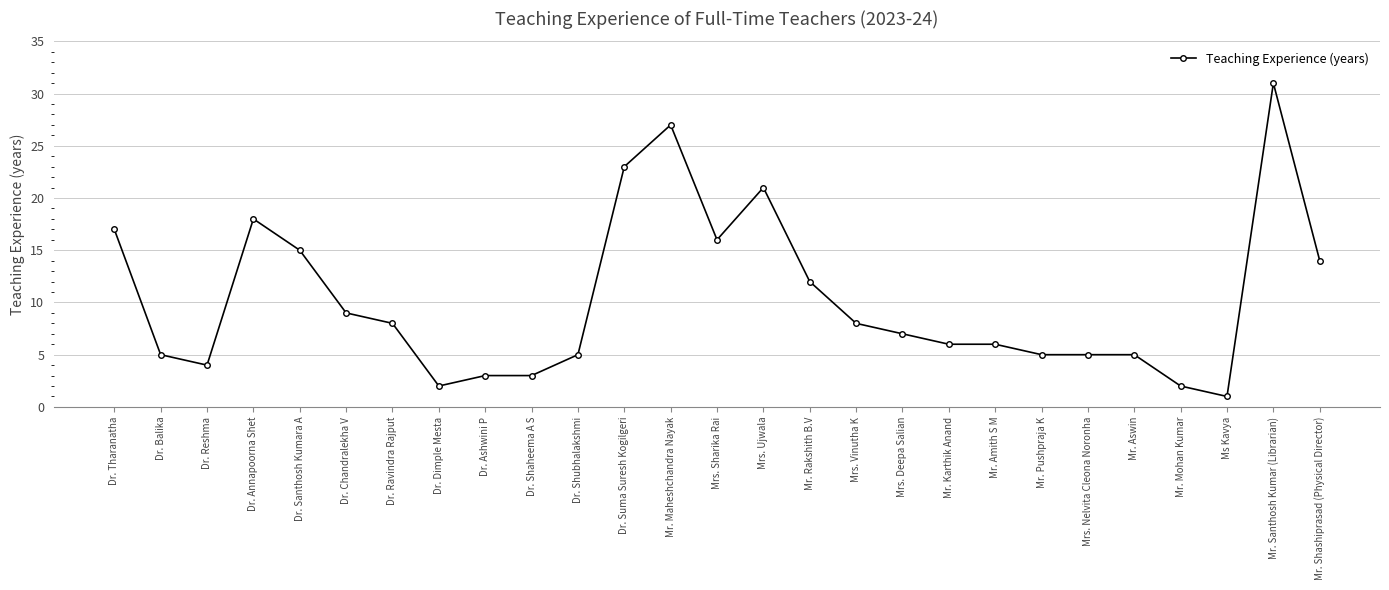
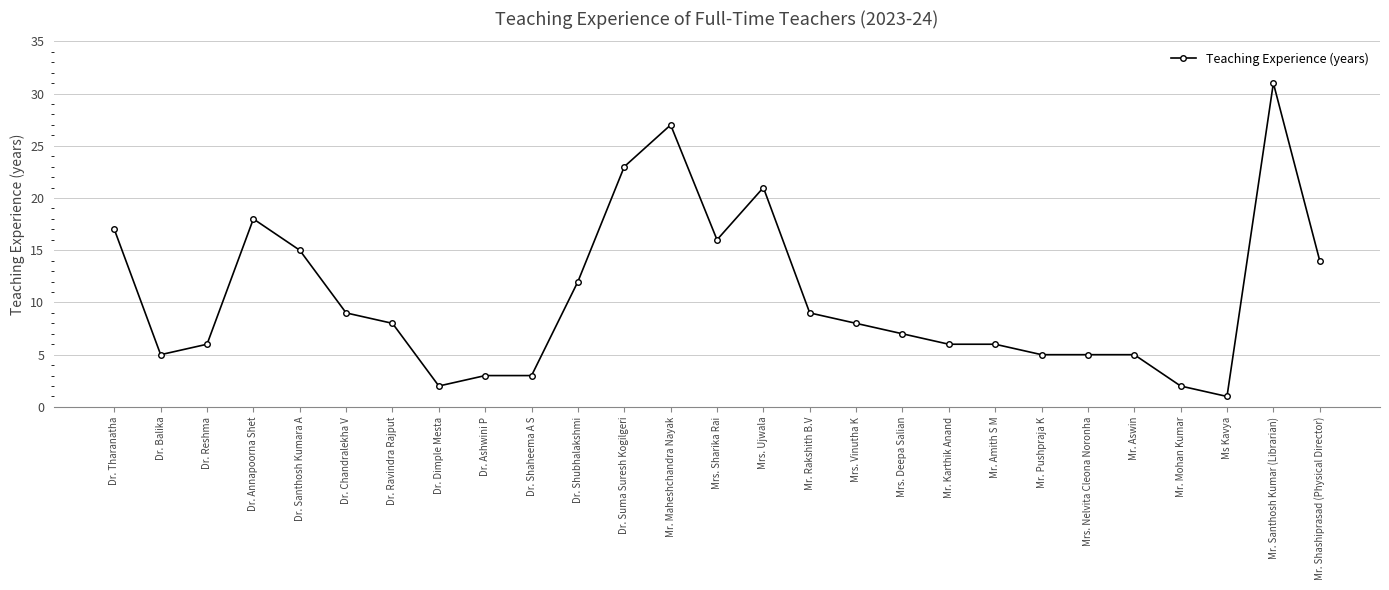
Dr. Reshma: 4 -> 6
Dr. Shubhalakshmi: 5 -> 12
Mr. Rakshith B.V: 12 -> 9
